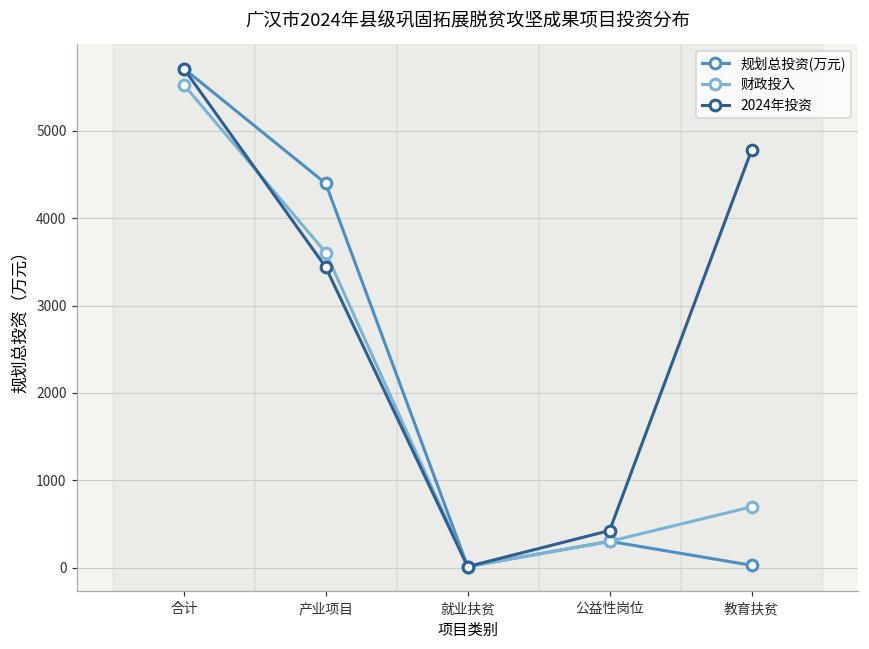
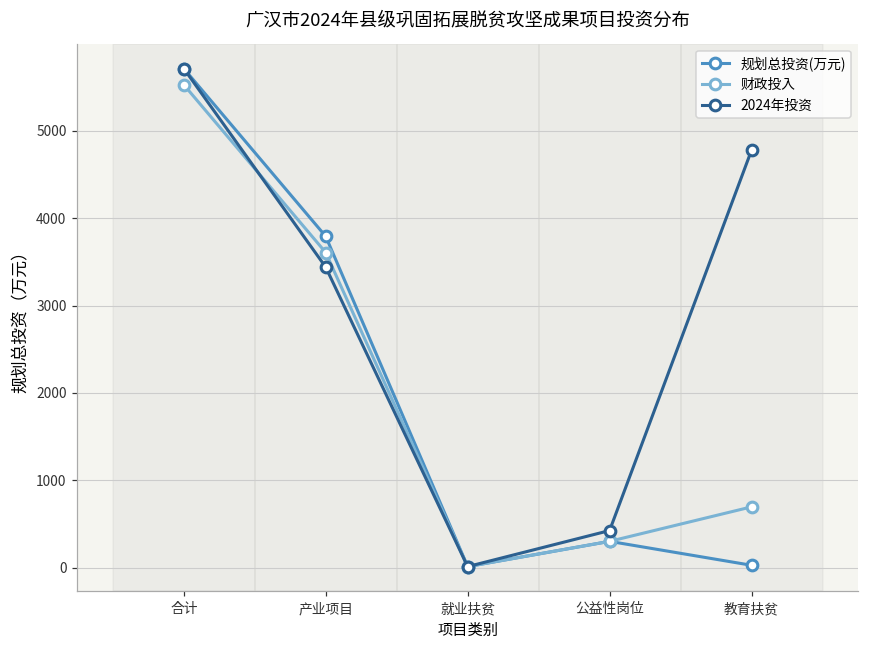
规划总投资(万元), 产业项目: 4400 -> 3800
